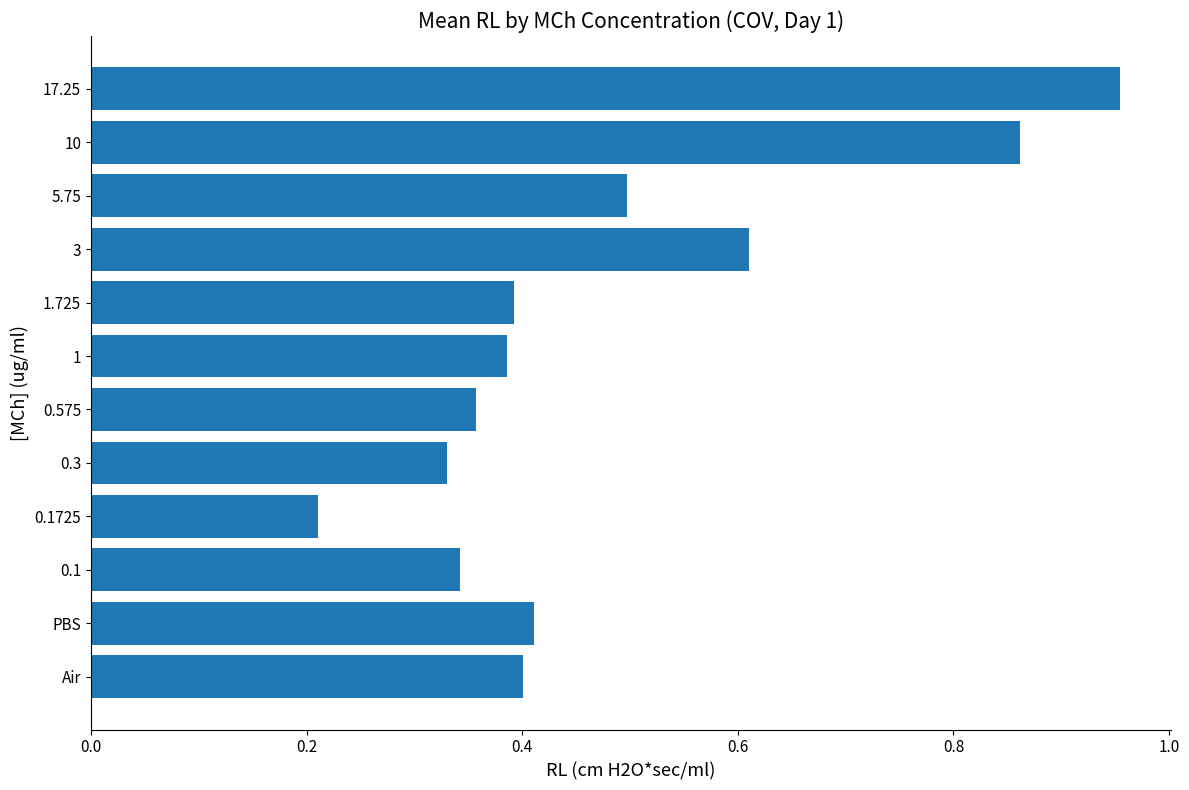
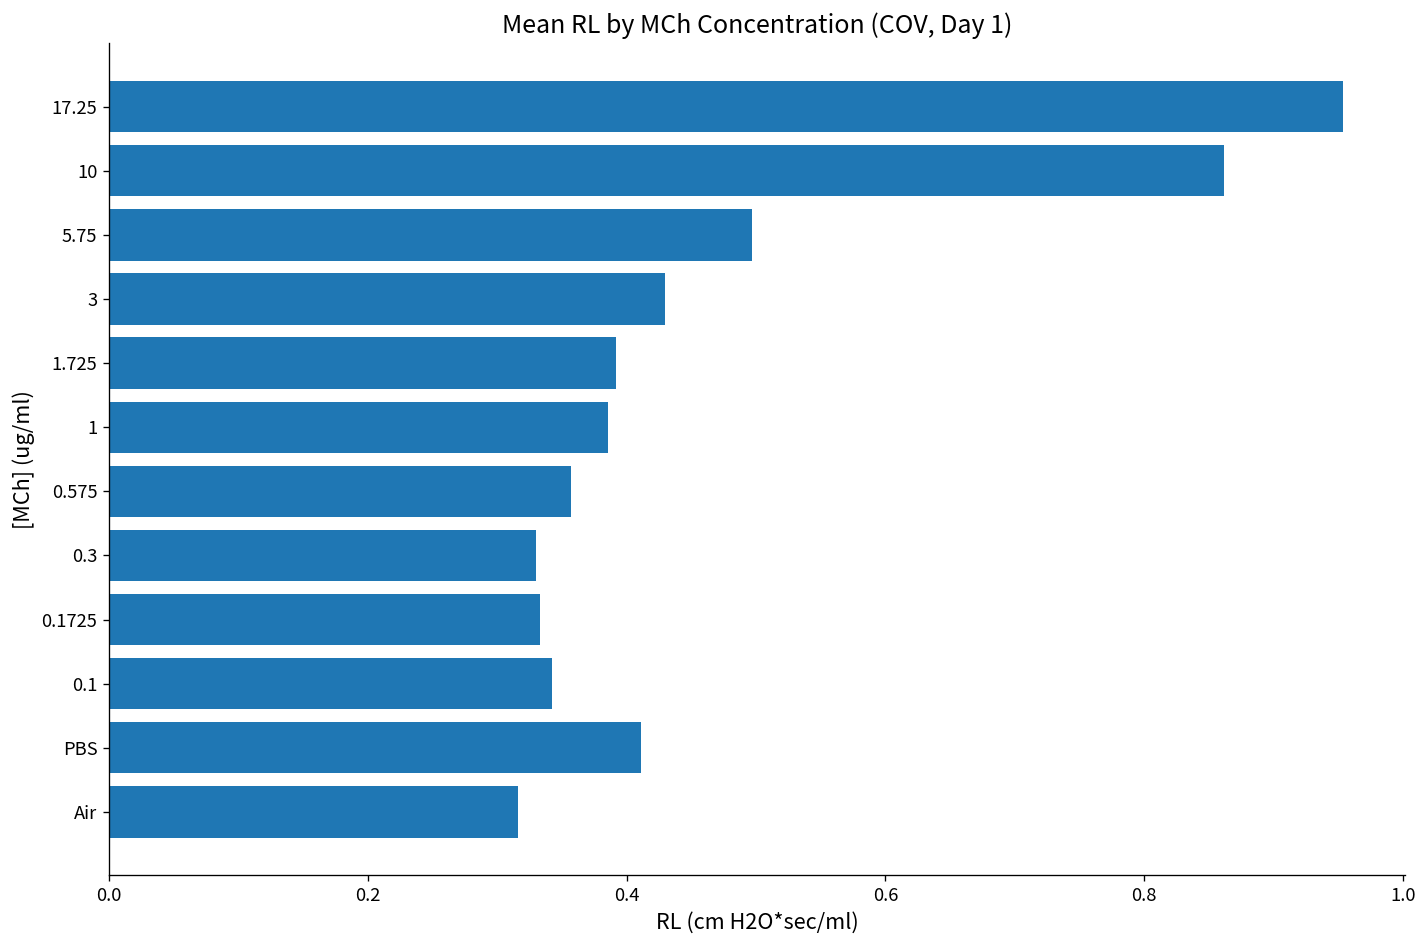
3: 0.61 -> 0.43
0.1725: 0.211 -> 0.333
Air: 0.401 -> 0.316
